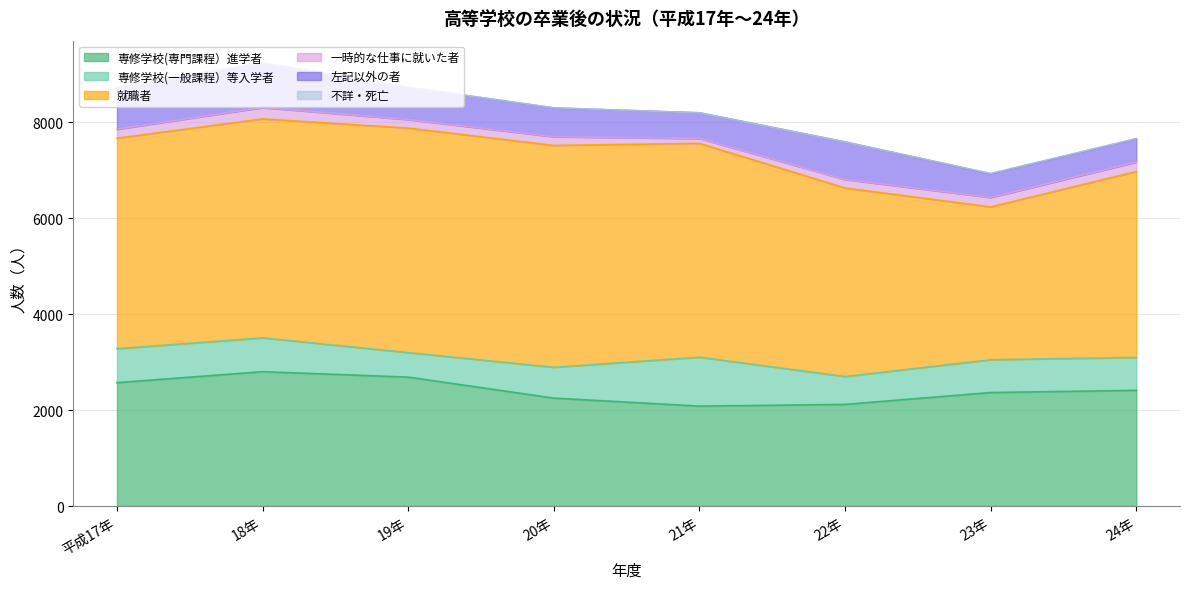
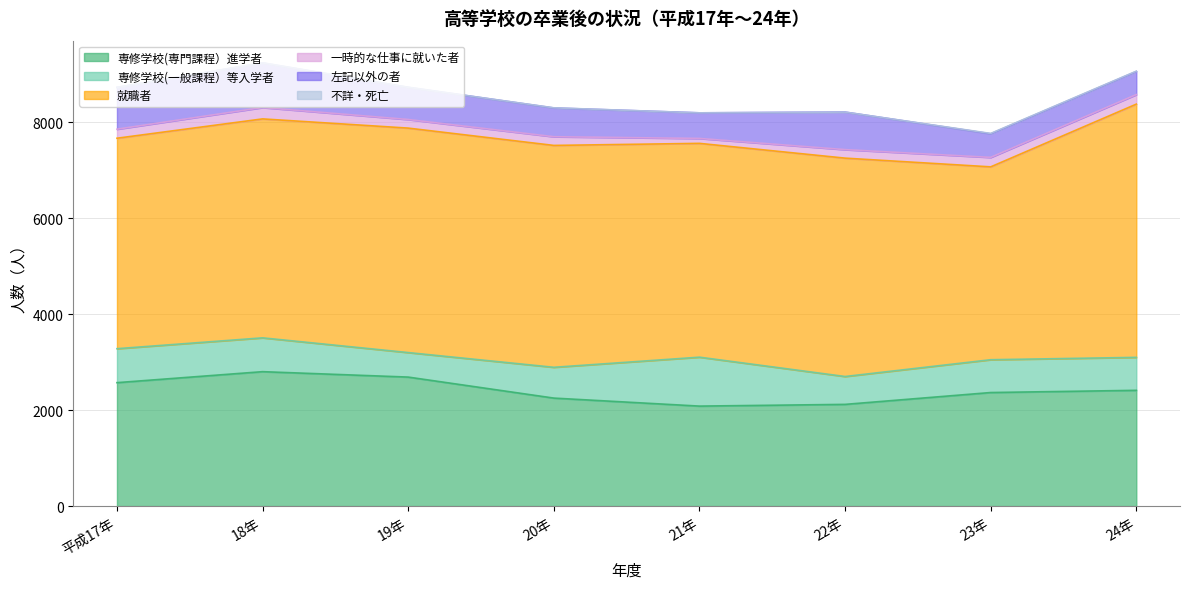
就職者, 22年: 3900 -> 4600
就職者, 23年: 3200 -> 4000
就職者, 24年: 3900 -> 5300
